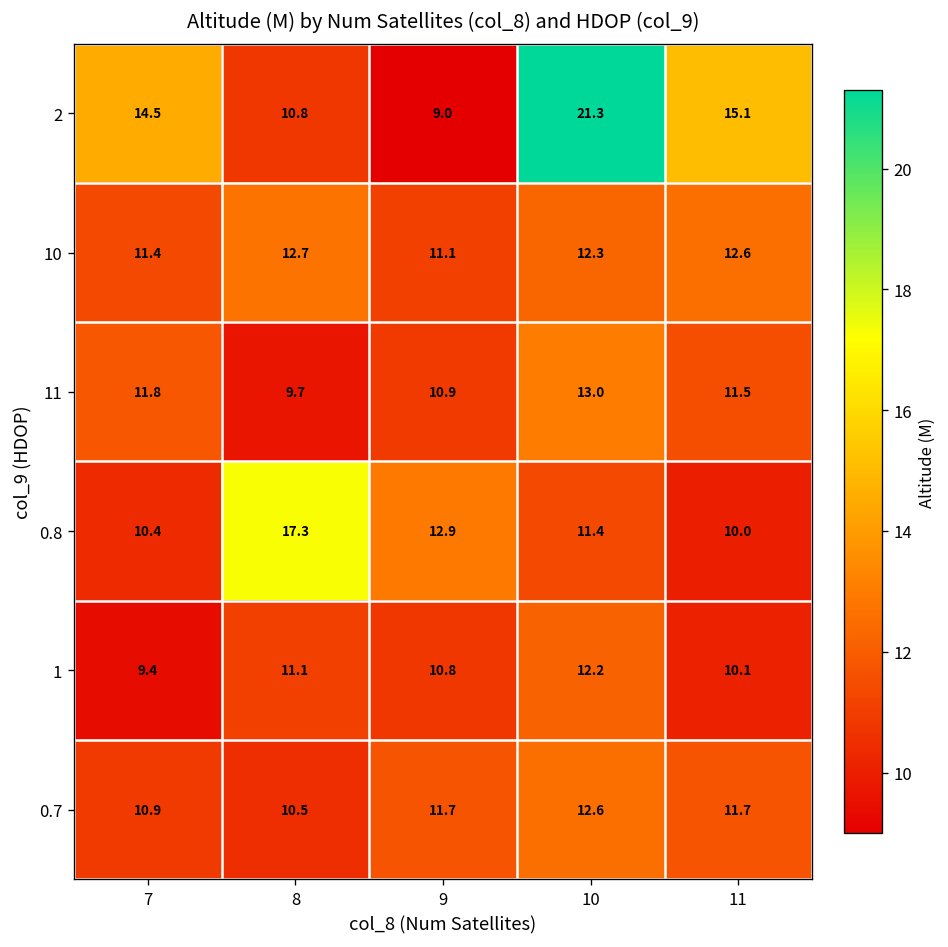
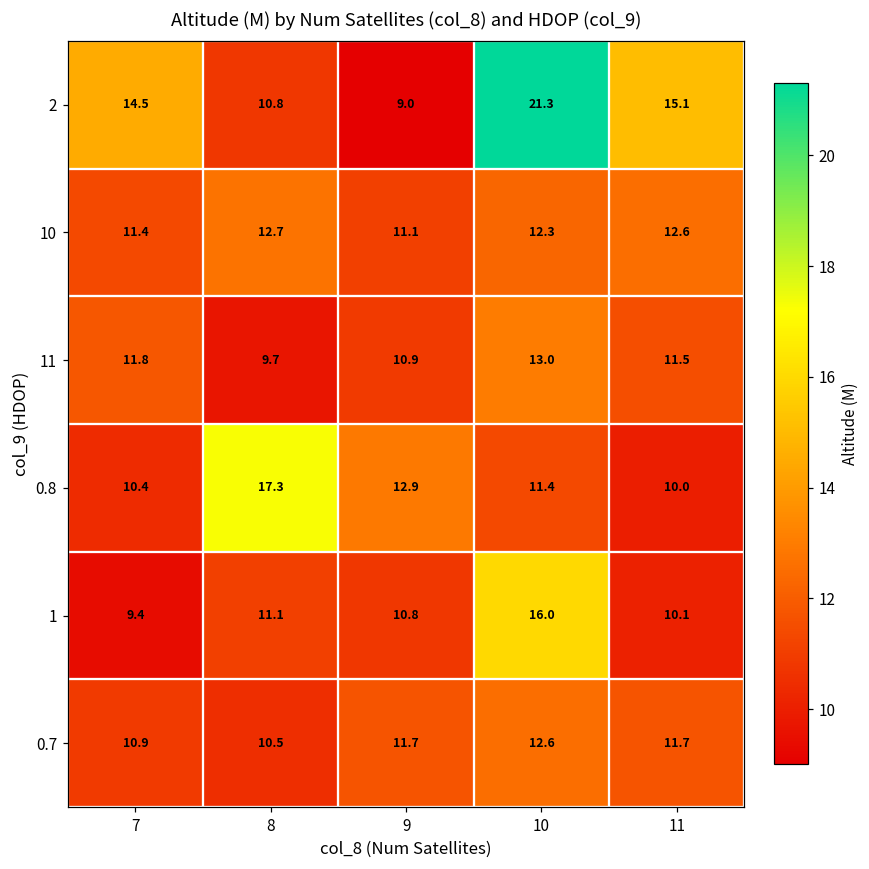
1, 10: 12.2 -> 16.0
